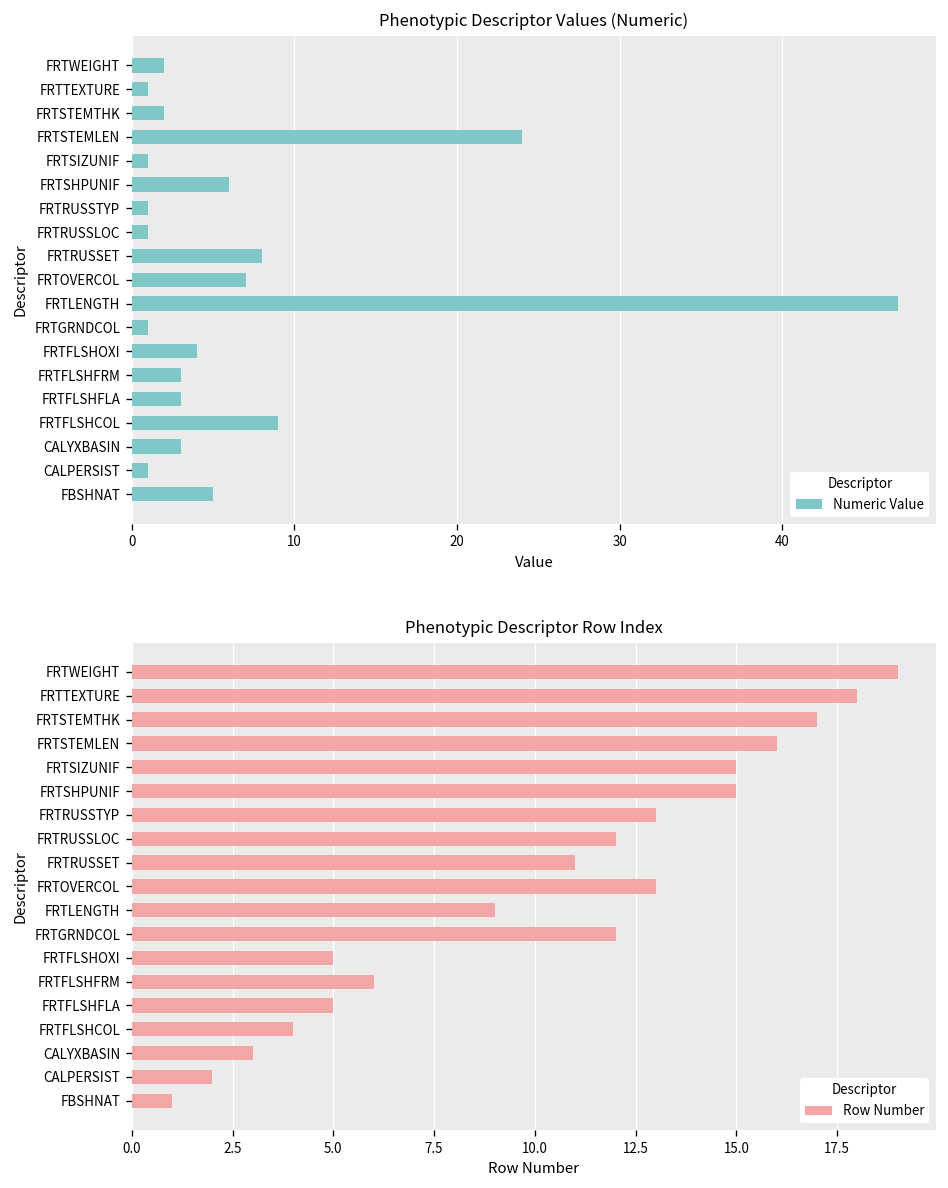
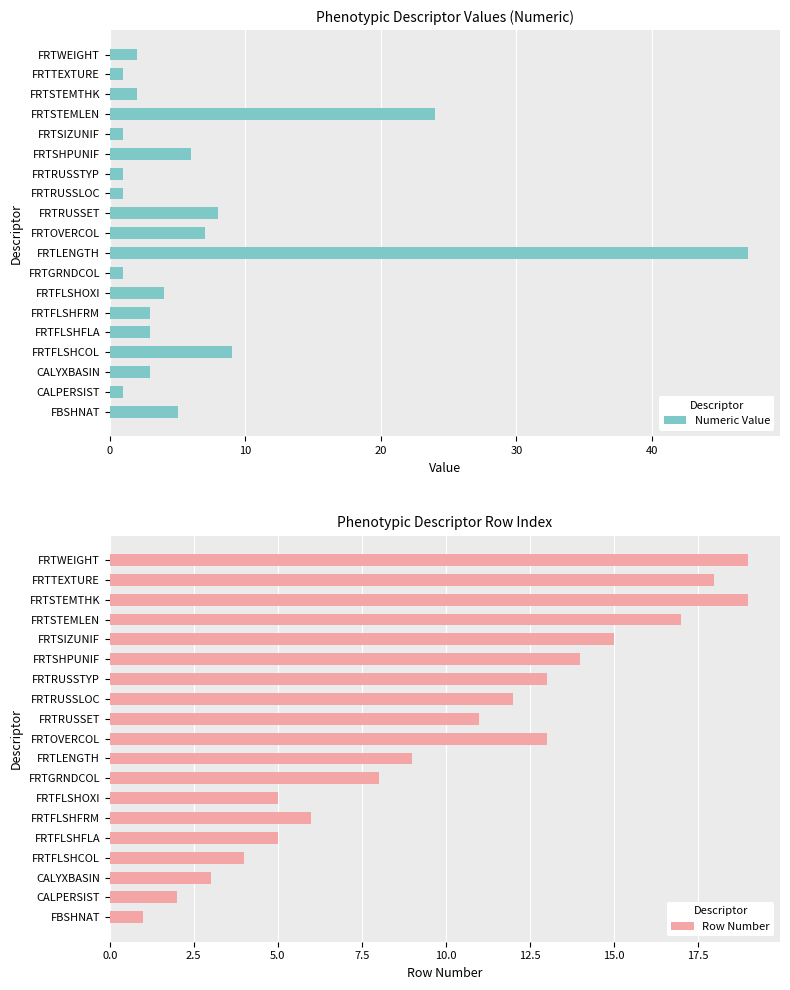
Phenotypic Descriptor Row Index, FRTSTEMTHK: 17 -> 19
Phenotypic Descriptor Row Index, FRTSTEMLEN: 16 -> 17
Phenotypic Descriptor Row Index, FRTSHPUNIF: 15 -> 14
Phenotypic Descriptor Row Index, FRTGRNDCOL: 12 -> 8
